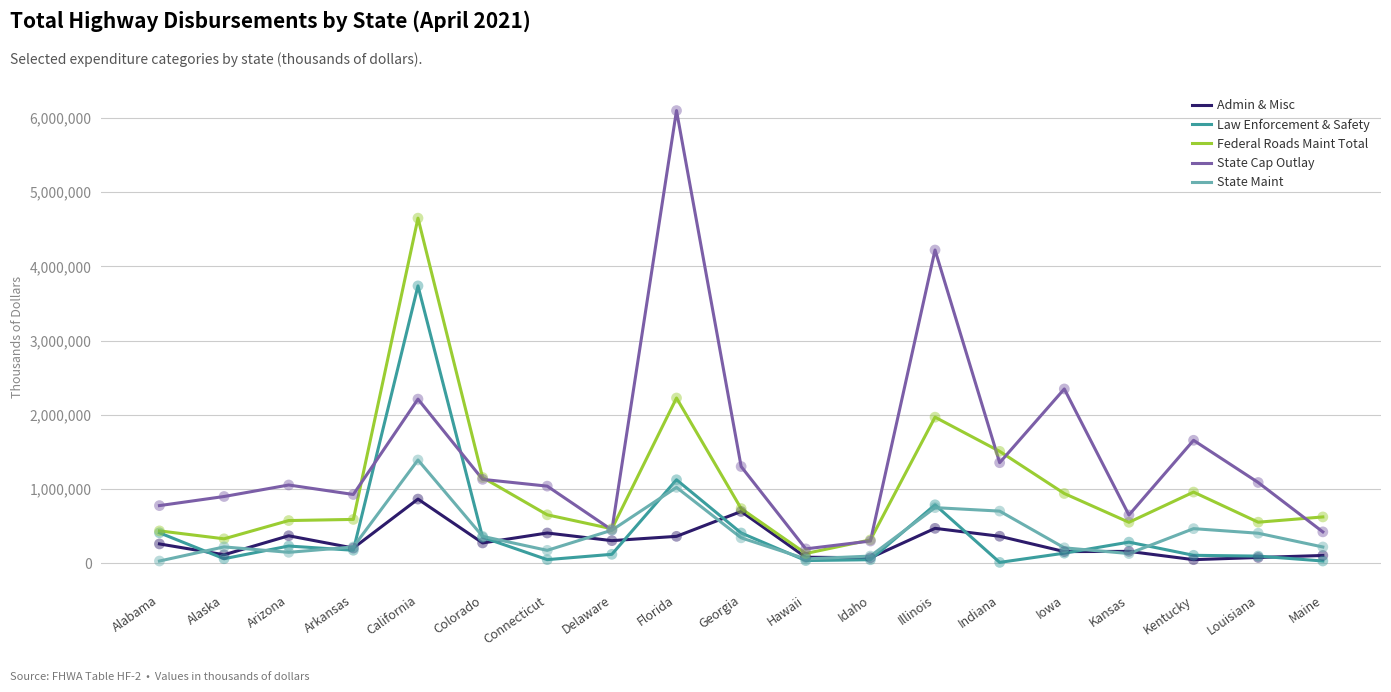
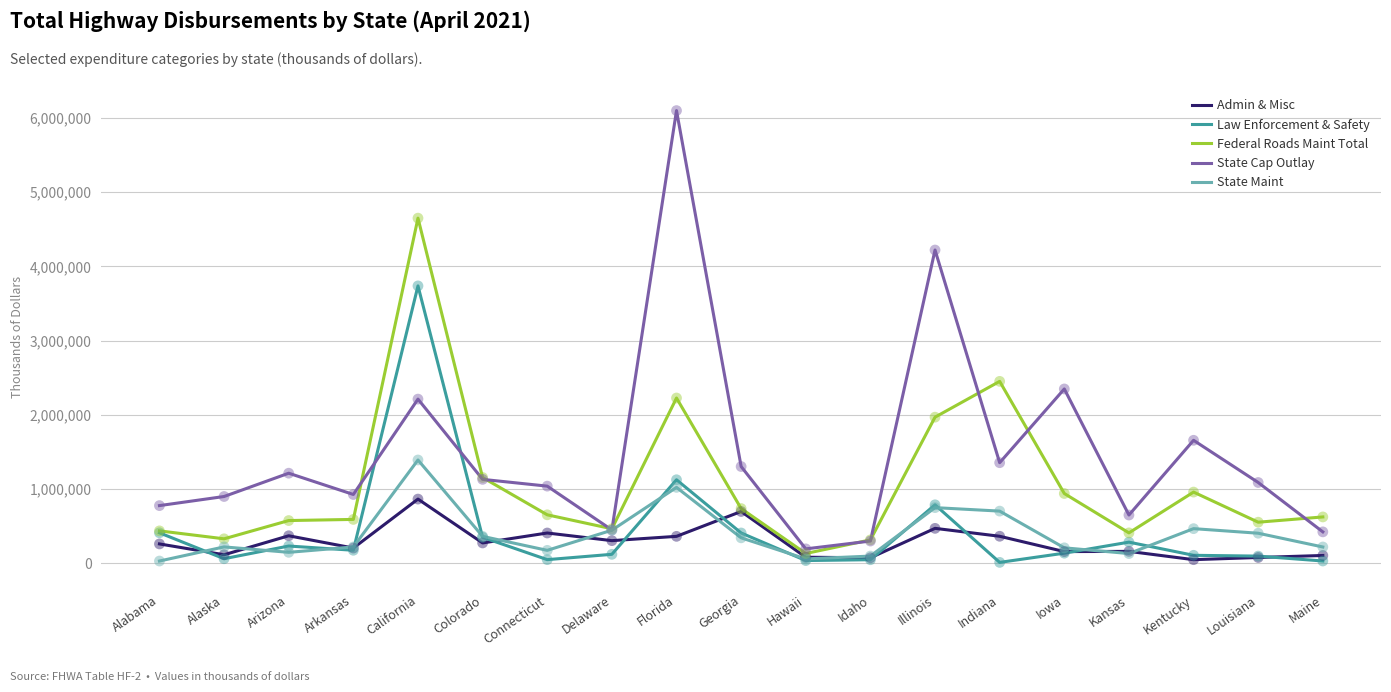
State Cap Outlay, Arizona: 1,100,000 -> 1,200,000
Federal Roads Maint Total, Indiana: 1,500,000 -> 2,500,000
Federal Roads Maint Total, Kansas: 600,000 -> 400,000
